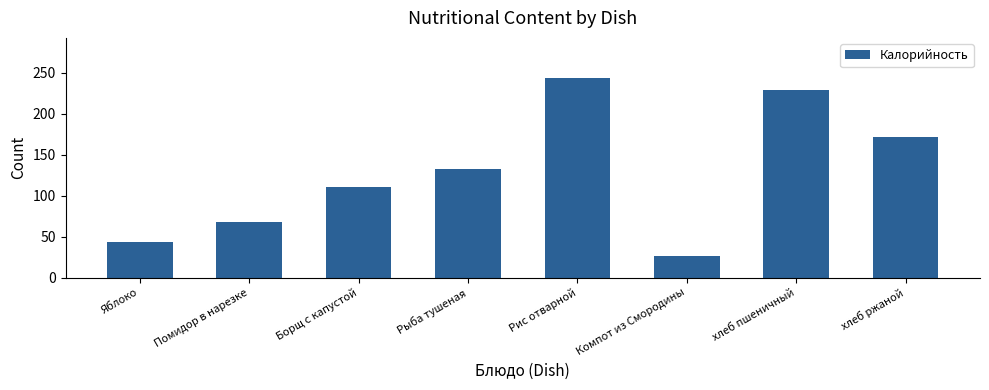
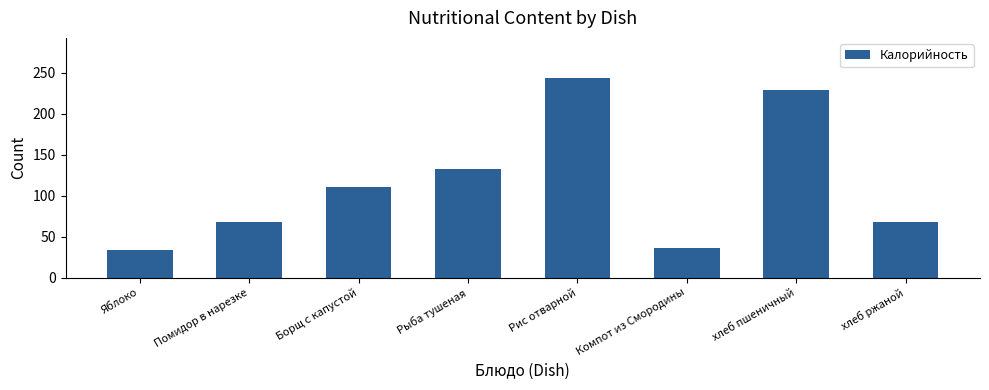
Яблоко: 40 -> 30
Компот из Смородины: 30 -> 40
хлеб ржаной: 170 -> 70
